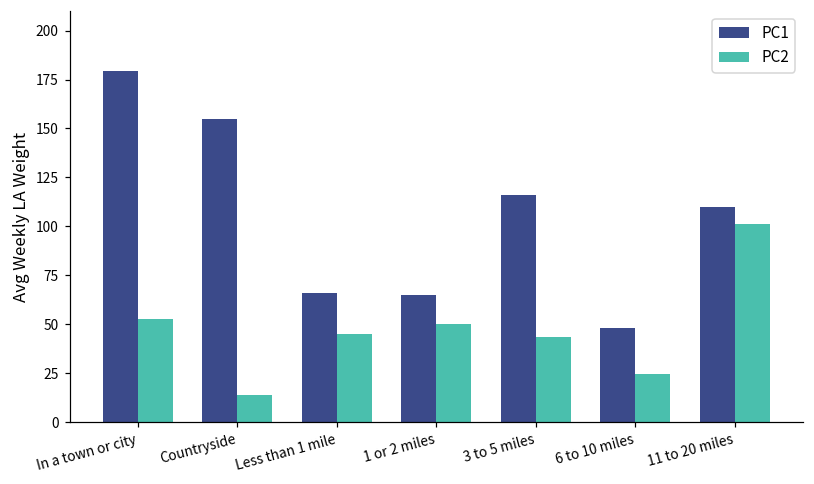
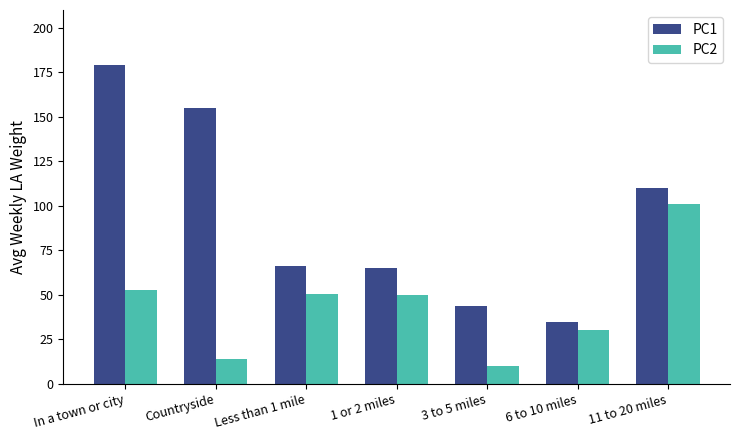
PC2, Less than 1 mile: 45 -> 51
PC1, 3 to 5 miles: 116 -> 43
PC2, 3 to 5 miles: 43 -> 10
PC1, 6 to 10 miles: 48 -> 35
PC2, 6 to 10 miles: 24 -> 30
